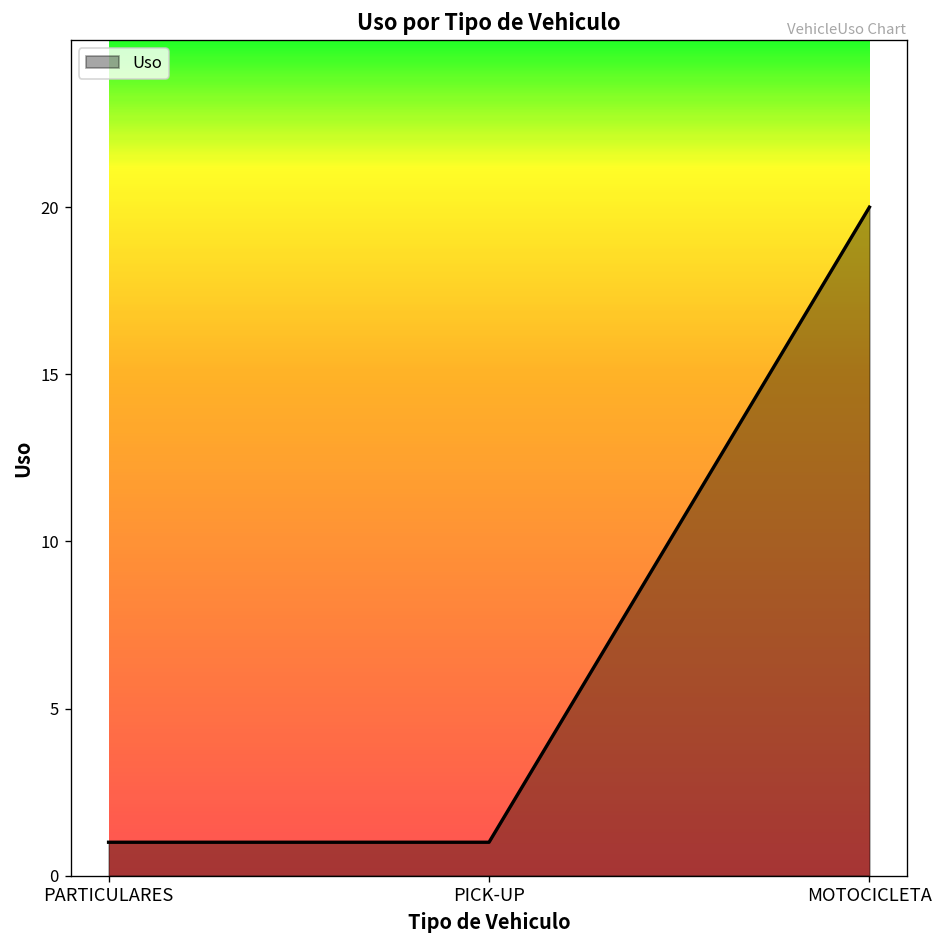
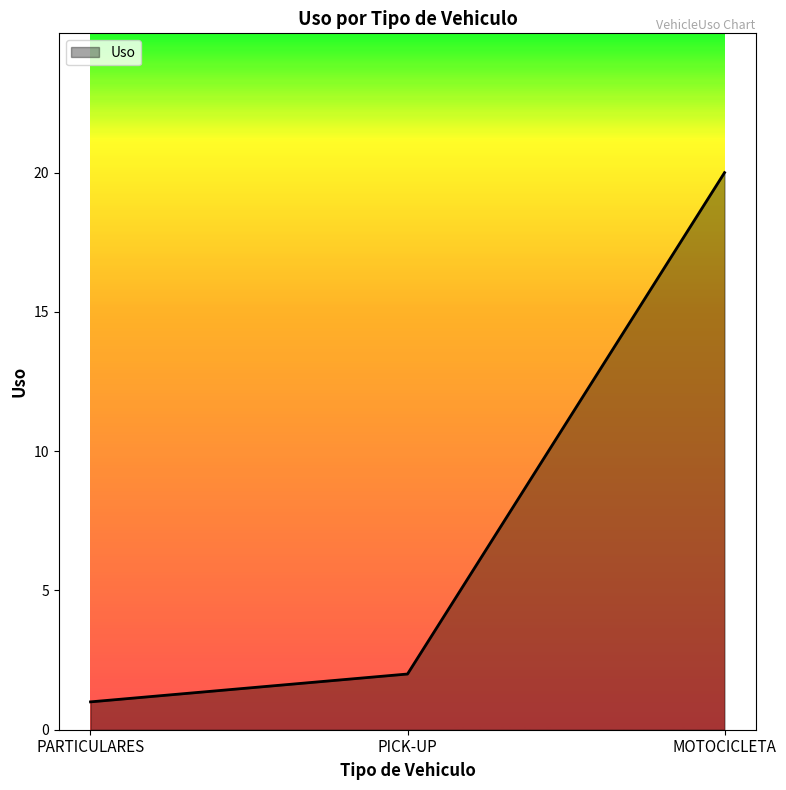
PICK-UP: 1 -> 2
